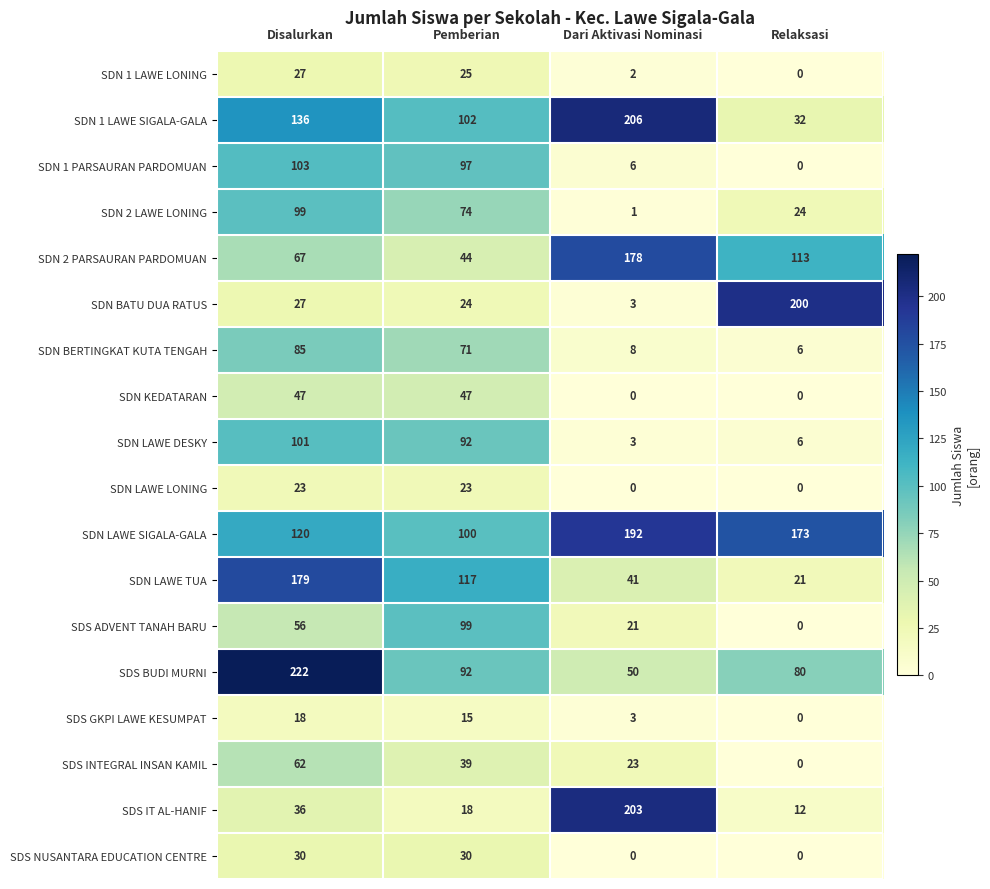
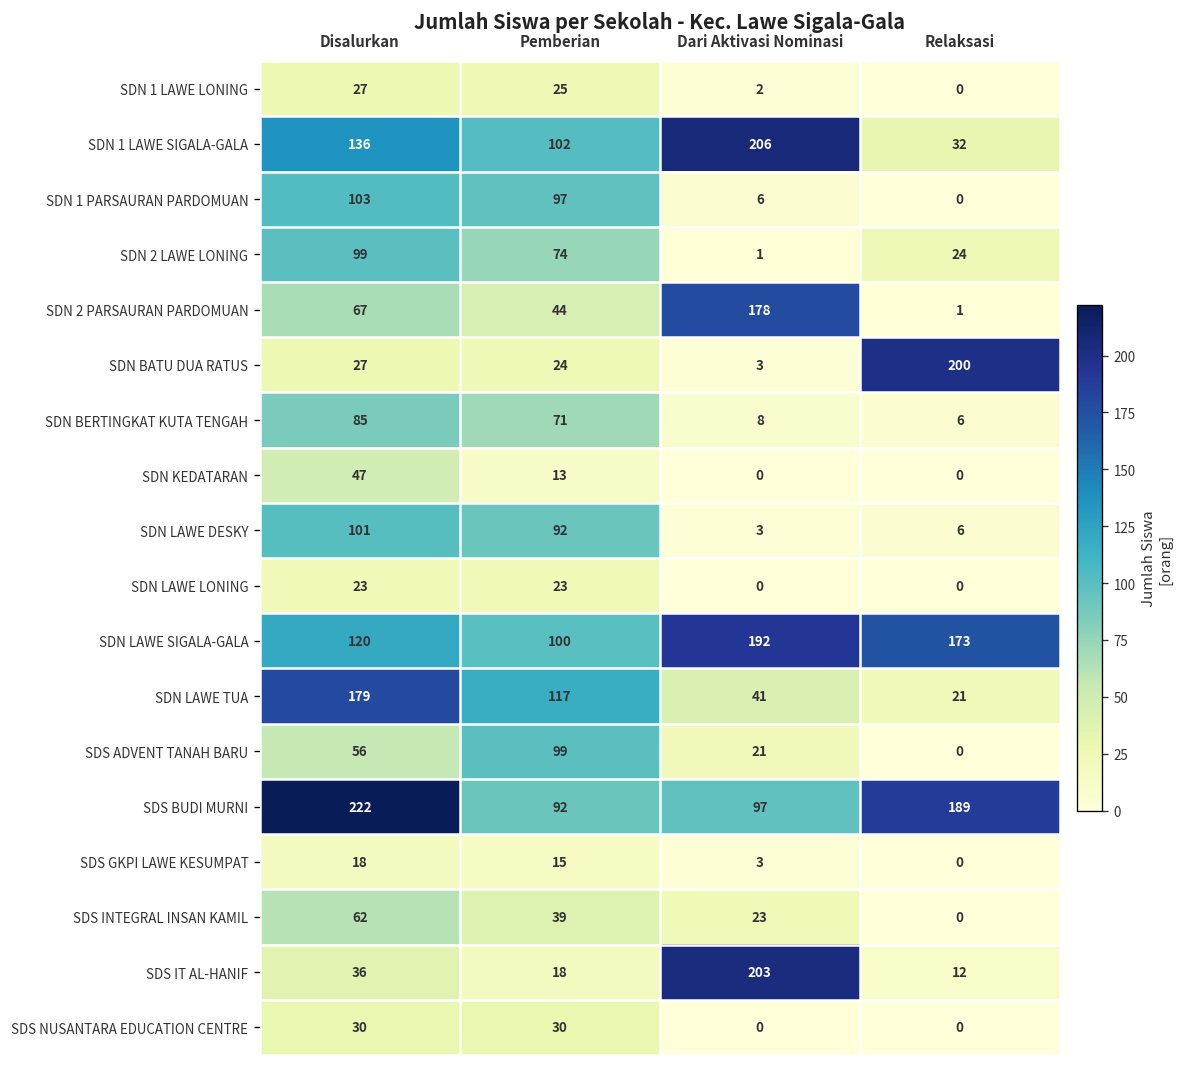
SDN 2 PARSAURAN PARDOMUAN, Relaksasi: 113 -> 1
SDN KEDATARAN, Pemberian: 47 -> 13
SDS BUDI MURNI, Dari Aktivasi Nominasi: 50 -> 97
SDS BUDI MURNI, Relaksasi: 80 -> 189
